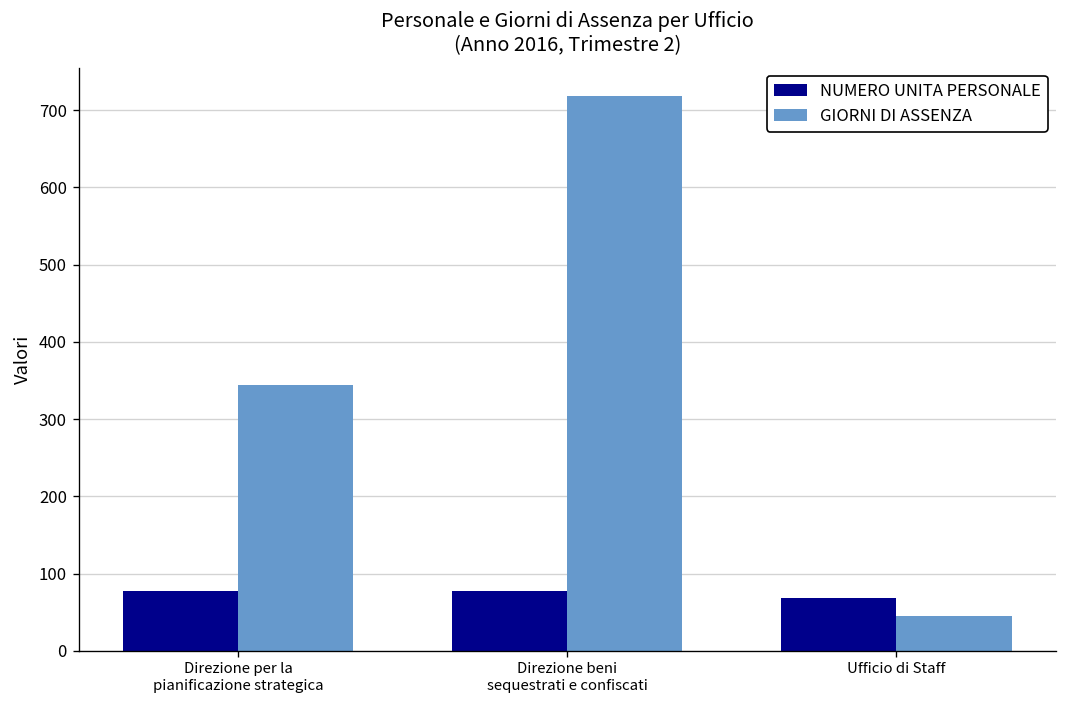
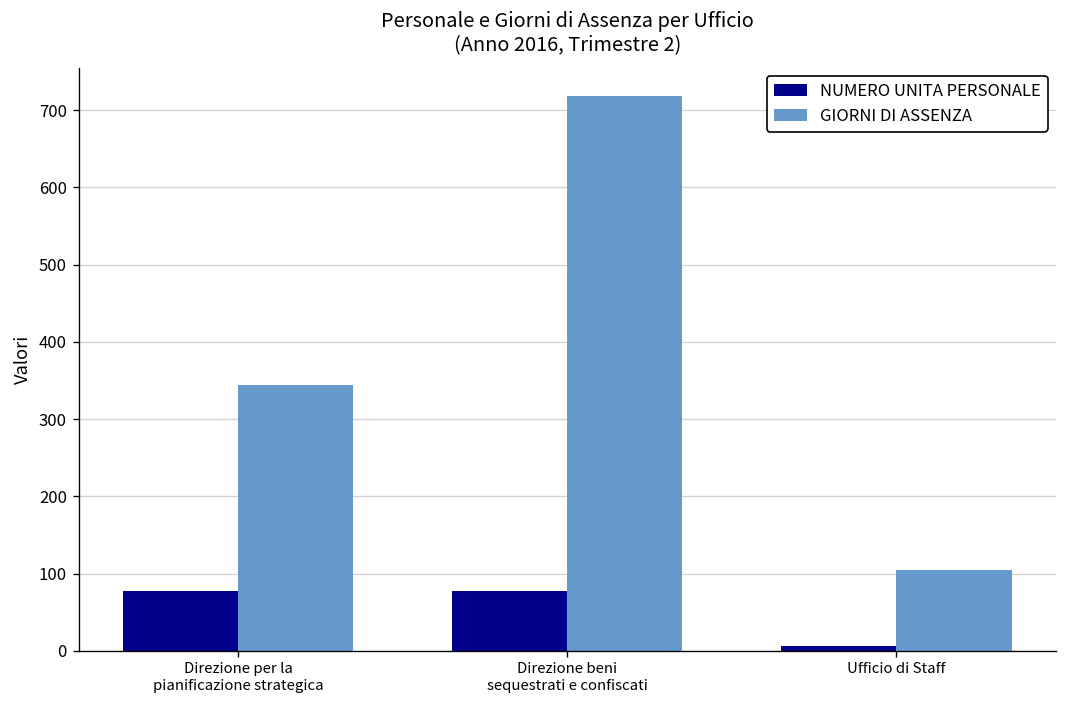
NUMERO UNITA PERSONALE, Ufficio di Staff: 70 -> 10
GIORNI DI ASSENZA, Ufficio di Staff: 50 -> 100
